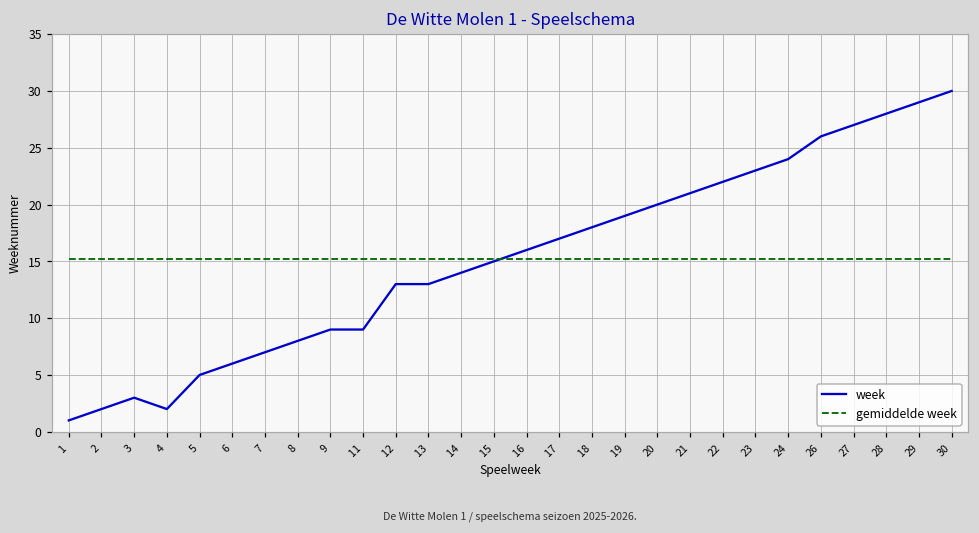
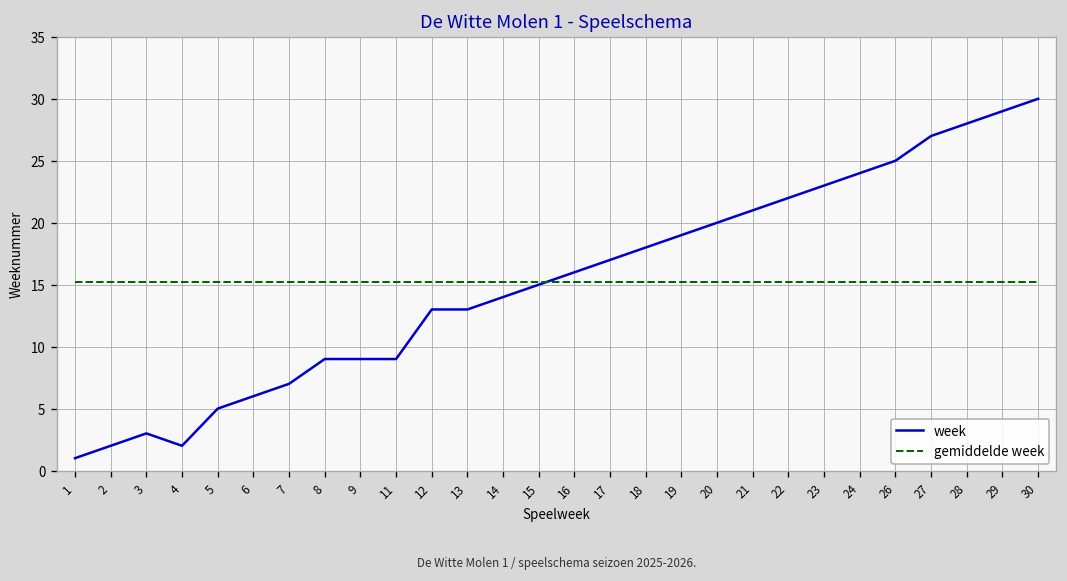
week, 8: 8 -> 9
week, 26: 26 -> 25
